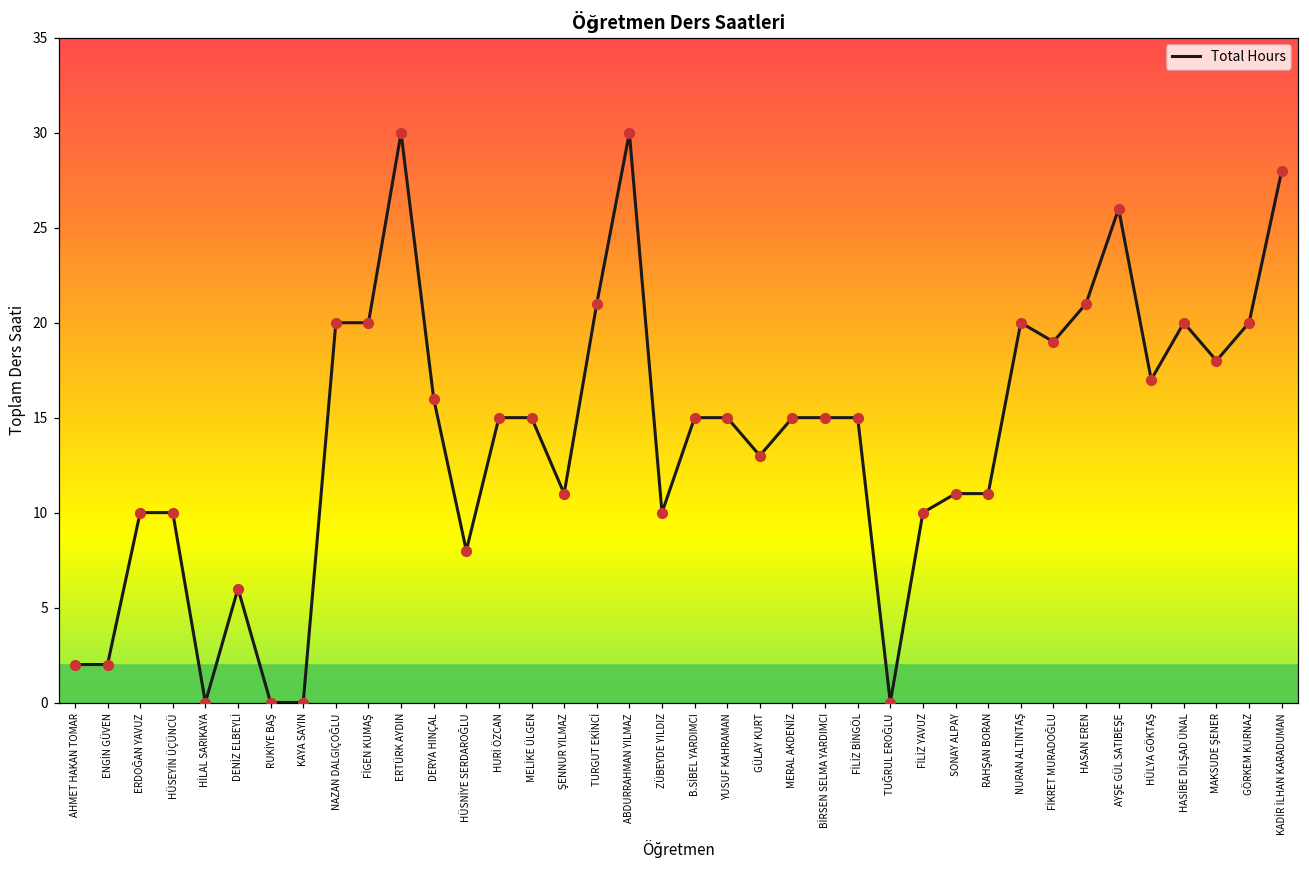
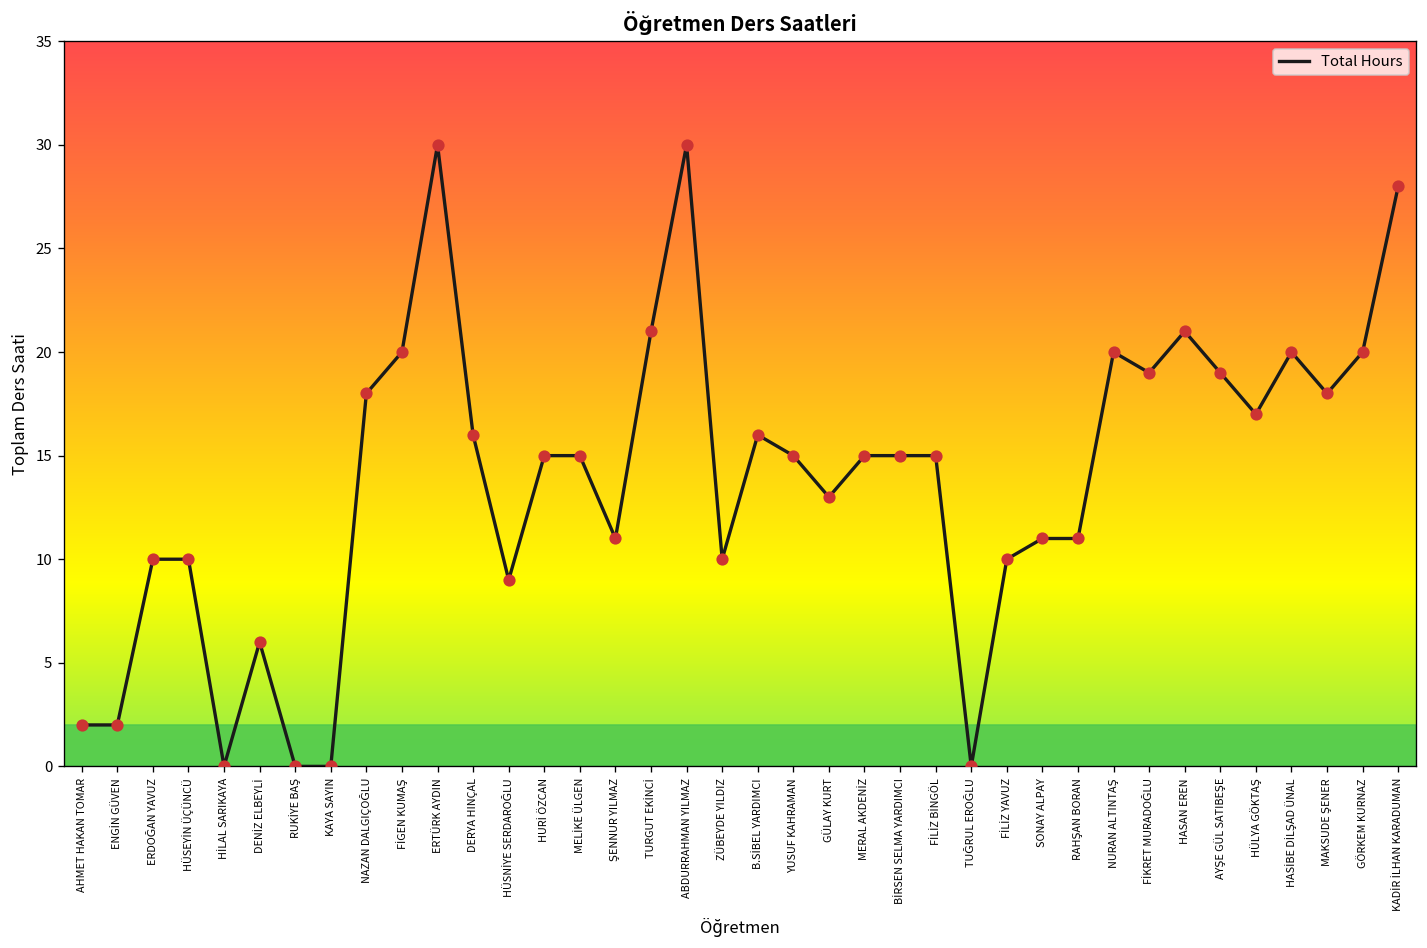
NAZAN DALGIÇOĞLU: 20 -> 18
HÜSNİYE SERDAROĞLU: 8 -> 9
B.SİBEL YARDIMCI: 15 -> 16
AYŞE GÜL SATIBEŞE: 26 -> 19
